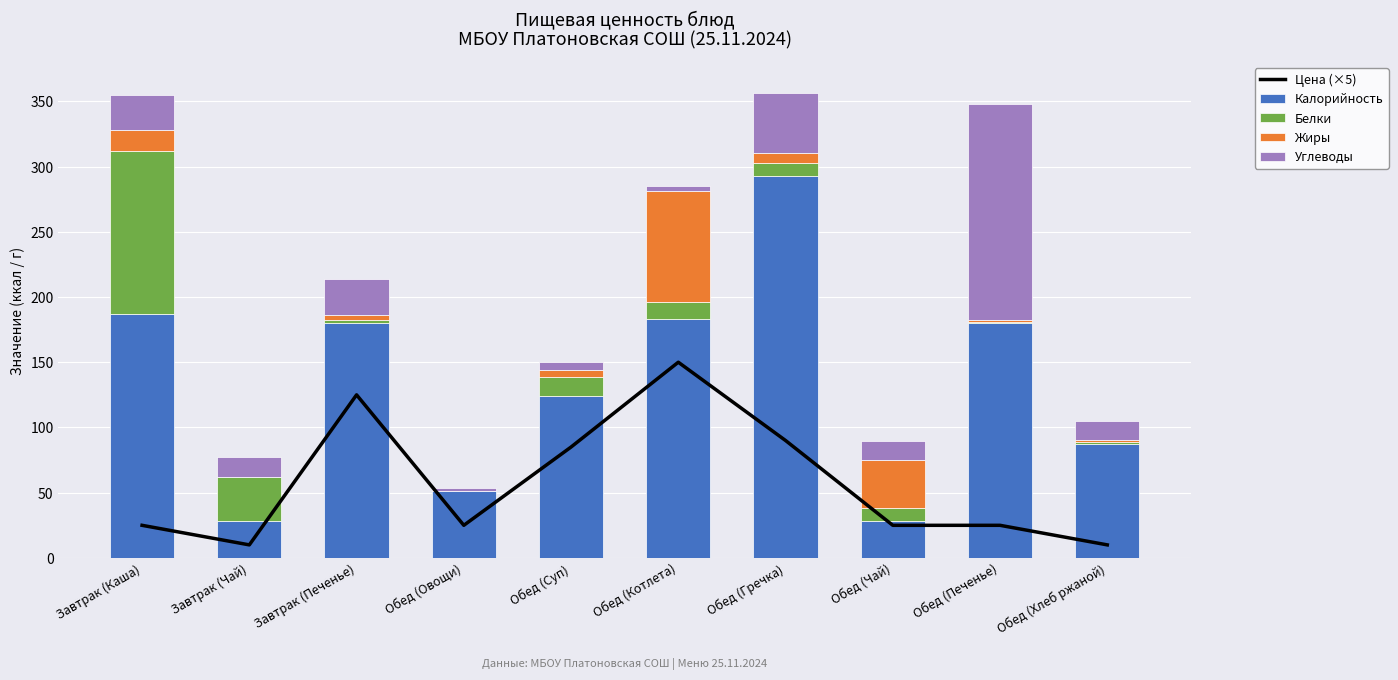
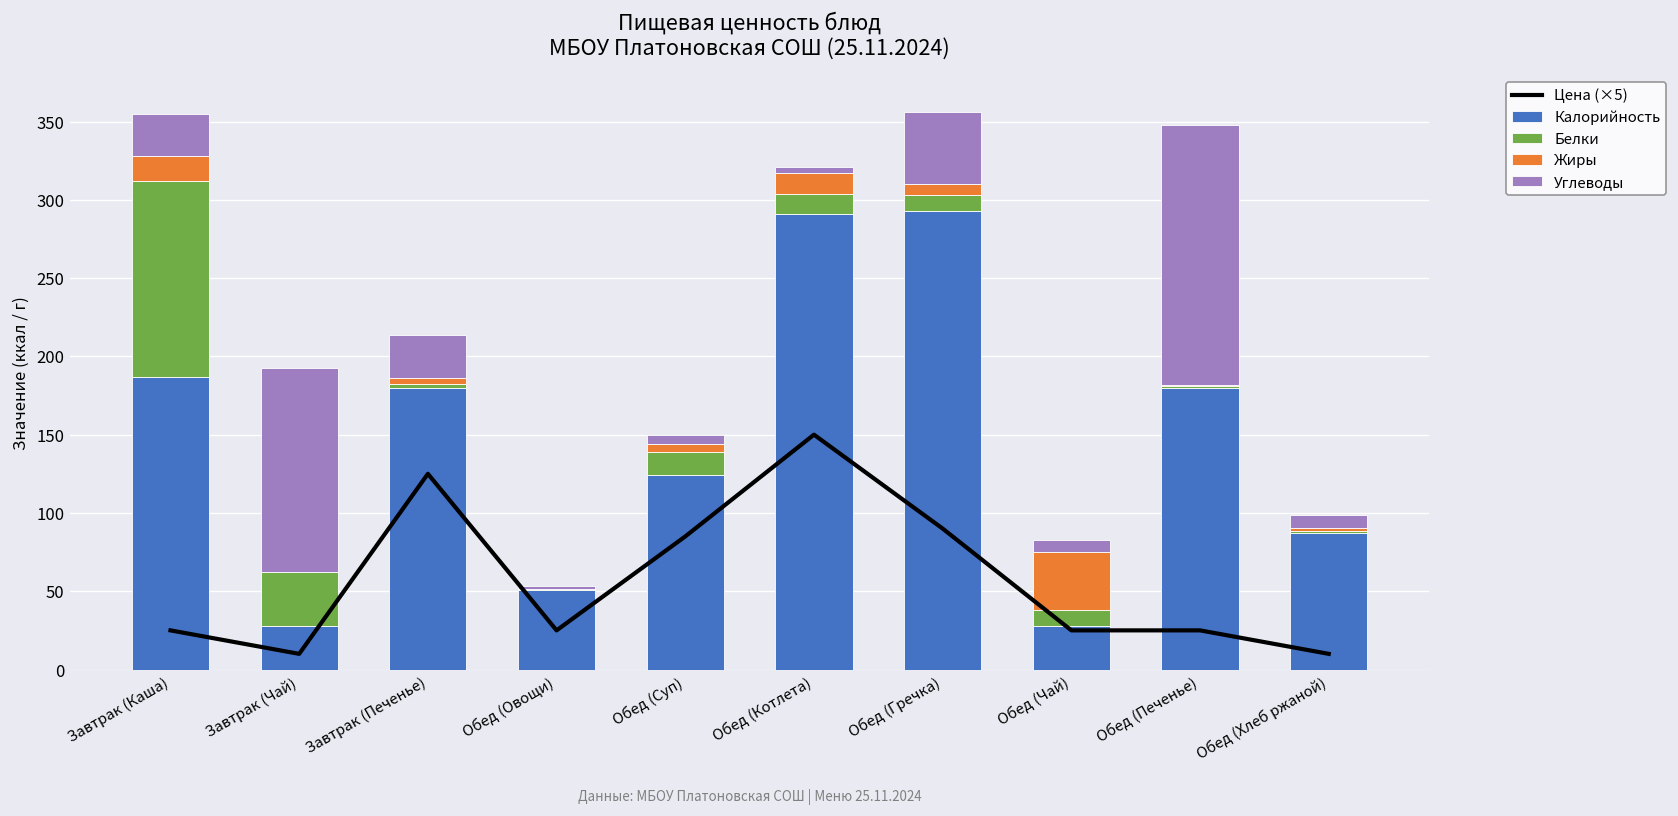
Углеводы, Завтрак (Чай): 15 -> 130
Калорийность, Обед (Котлета): 183 -> 291
Жиры, Обед (Котлета): 85 -> 13
Углеводы, Обед (Чай): 15 -> 8
Углеводы, Обед (Хлеб ржаной): 15 -> 8
